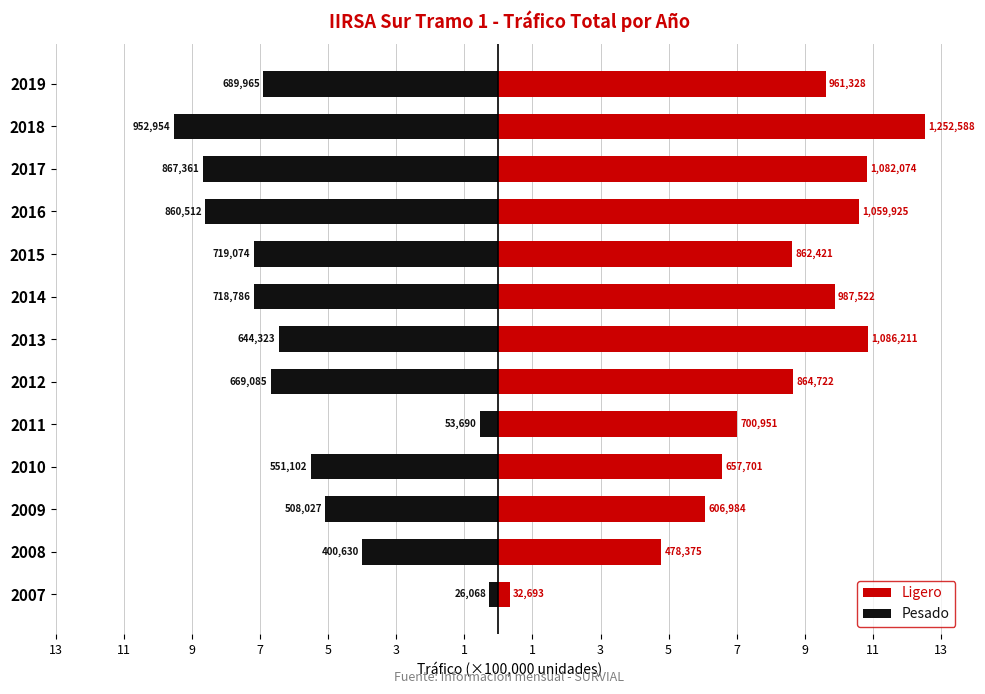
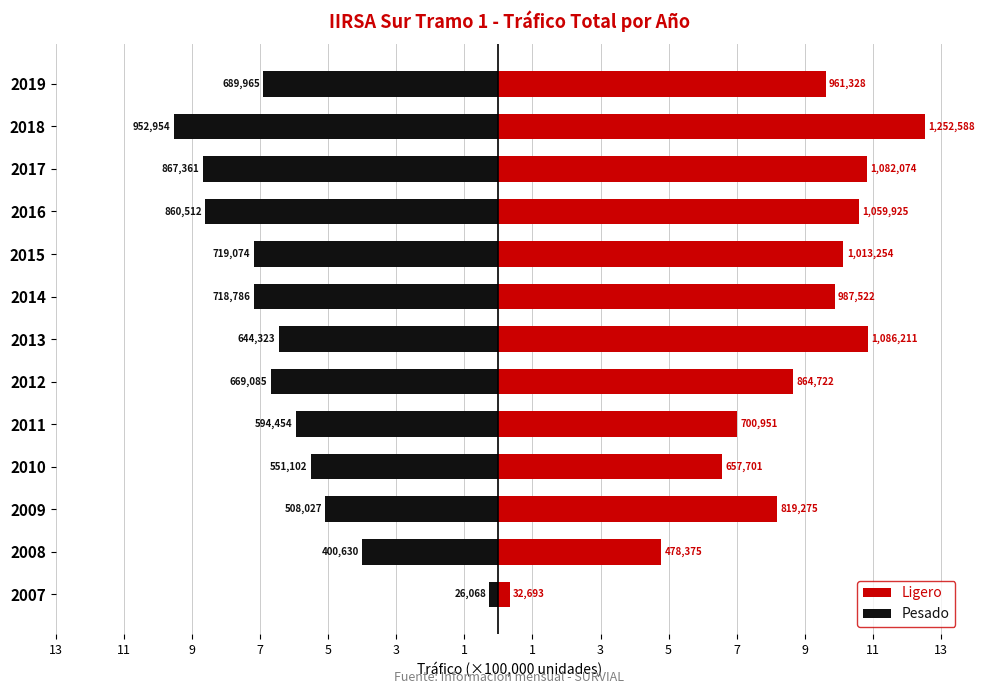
Ligero, 2015: 862,421 -> 1,013,254
Pesado, 2011: 53,690 -> 594,454
Ligero, 2009: 606,984 -> 819,275
